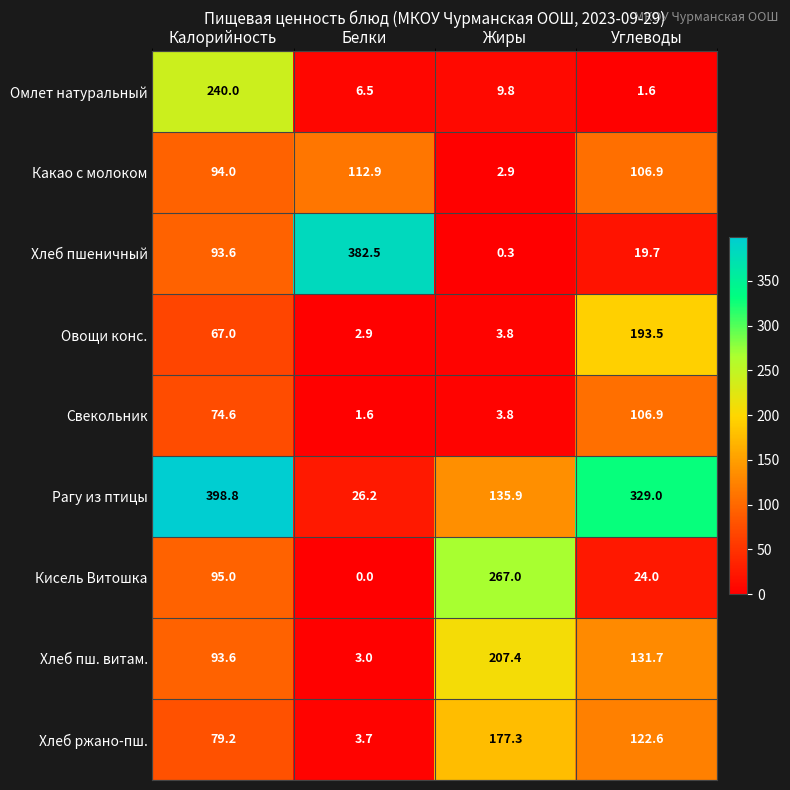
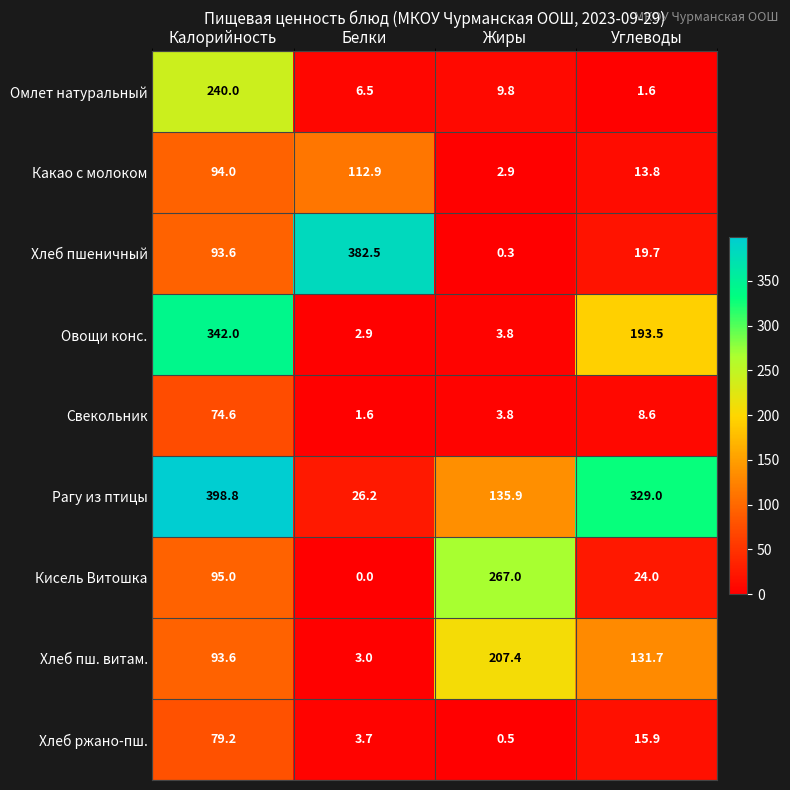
Какао с молоком, Углеводы: 106.9 -> 13.8
Овощи конс., Калорийность: 67.0 -> 342.0
Свекольник, Углеводы: 106.9 -> 8.6
Хлеб ржано-пш., Жиры: 177.3 -> 0.5
Хлеб ржано-пш., Углеводы: 122.6 -> 15.9
